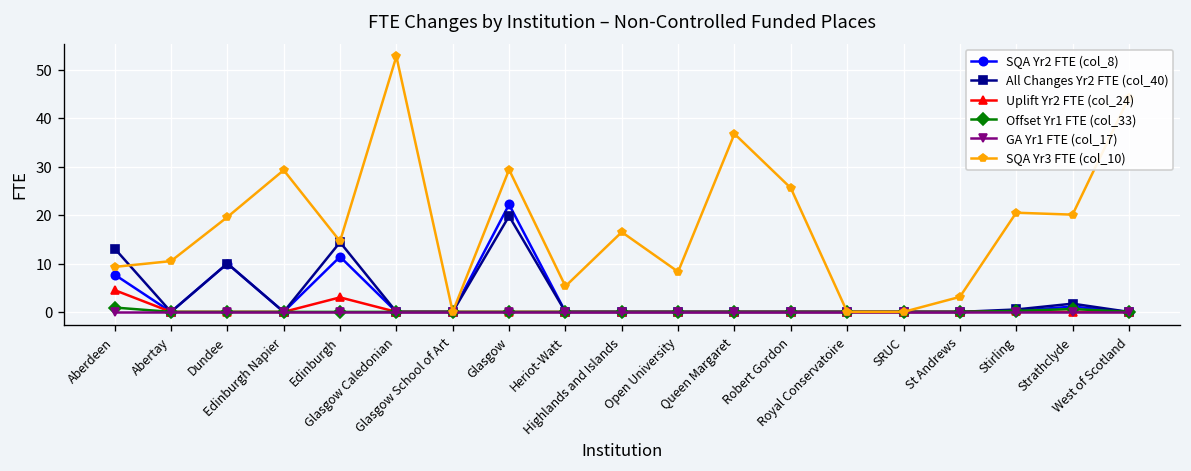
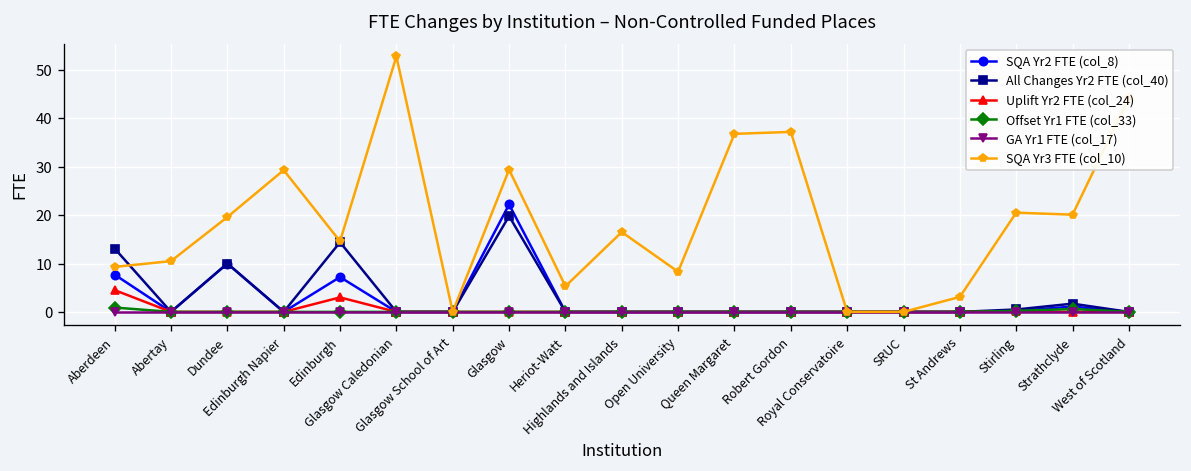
SQA Yr2 FTE (col_8), Edinburgh: 11 -> 7
SQA Yr3 FTE (col_10), Robert Gordon: 26 -> 37
